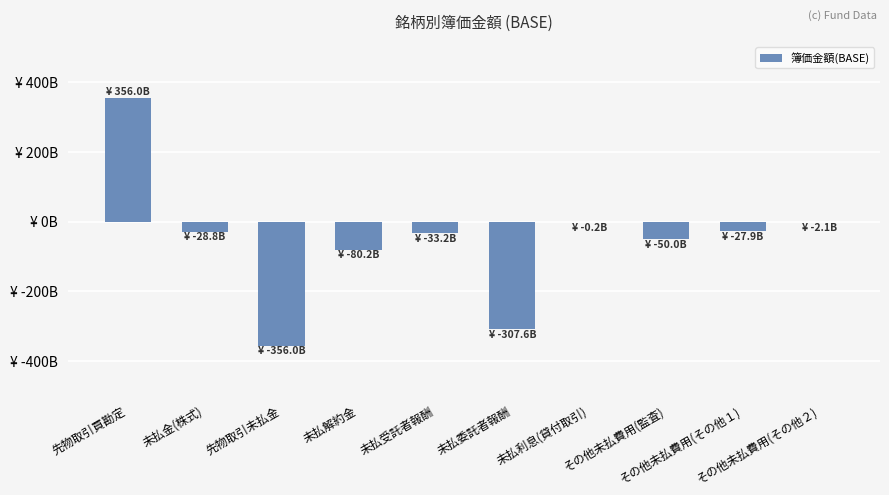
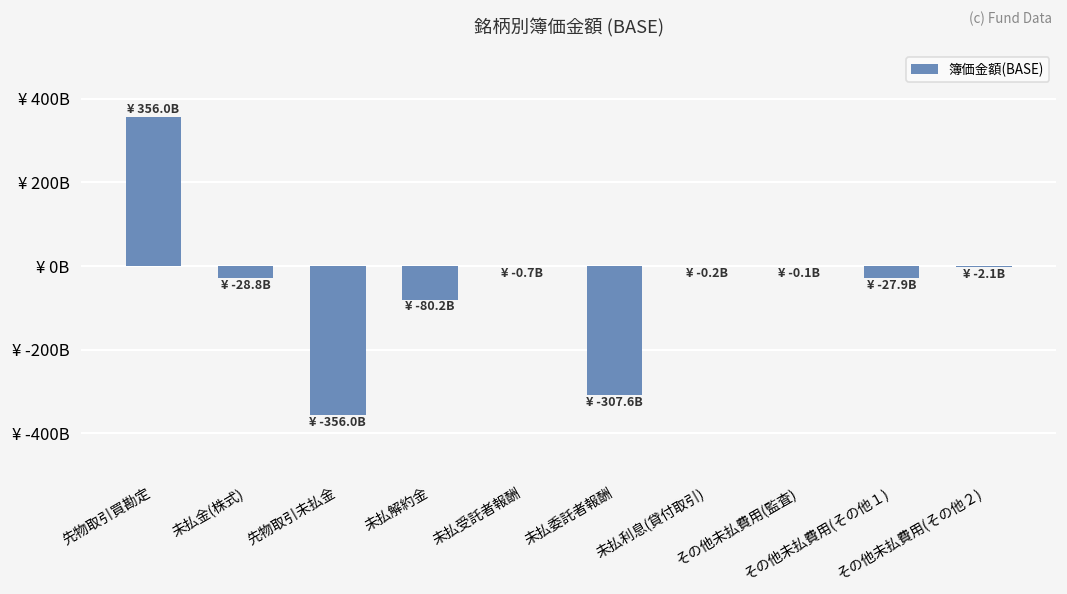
未払受託者報酬: -33.2B -> -0.7B
その他未払費用(監査): -50.0B -> -0.1B
